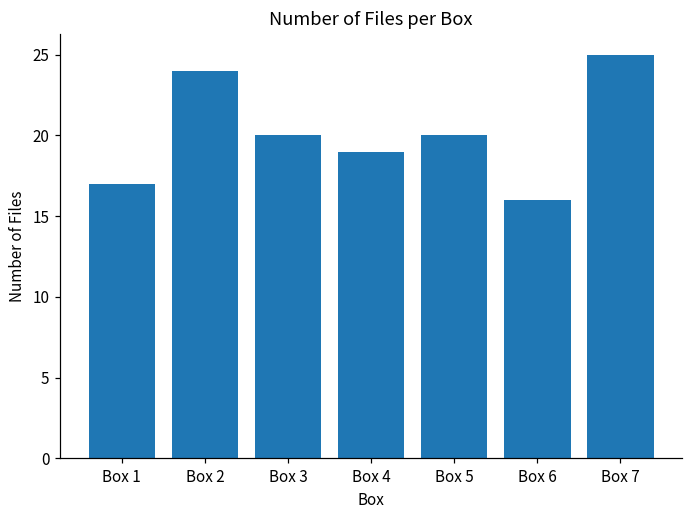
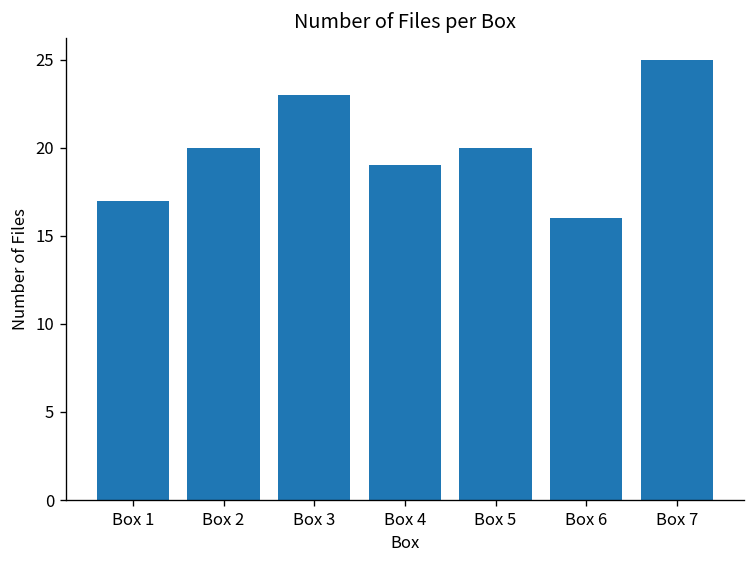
Box 2: 24 -> 20
Box 3: 20 -> 23
